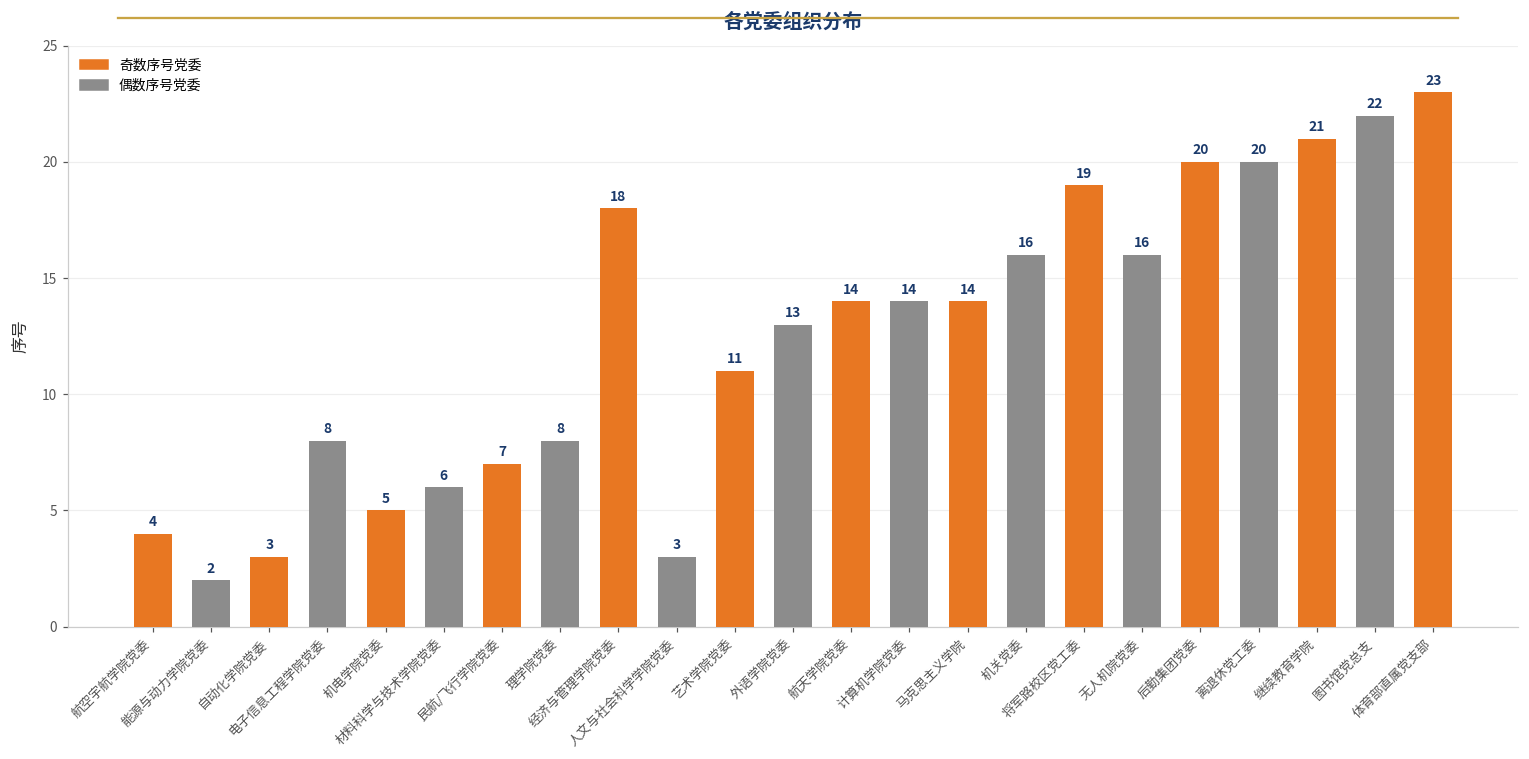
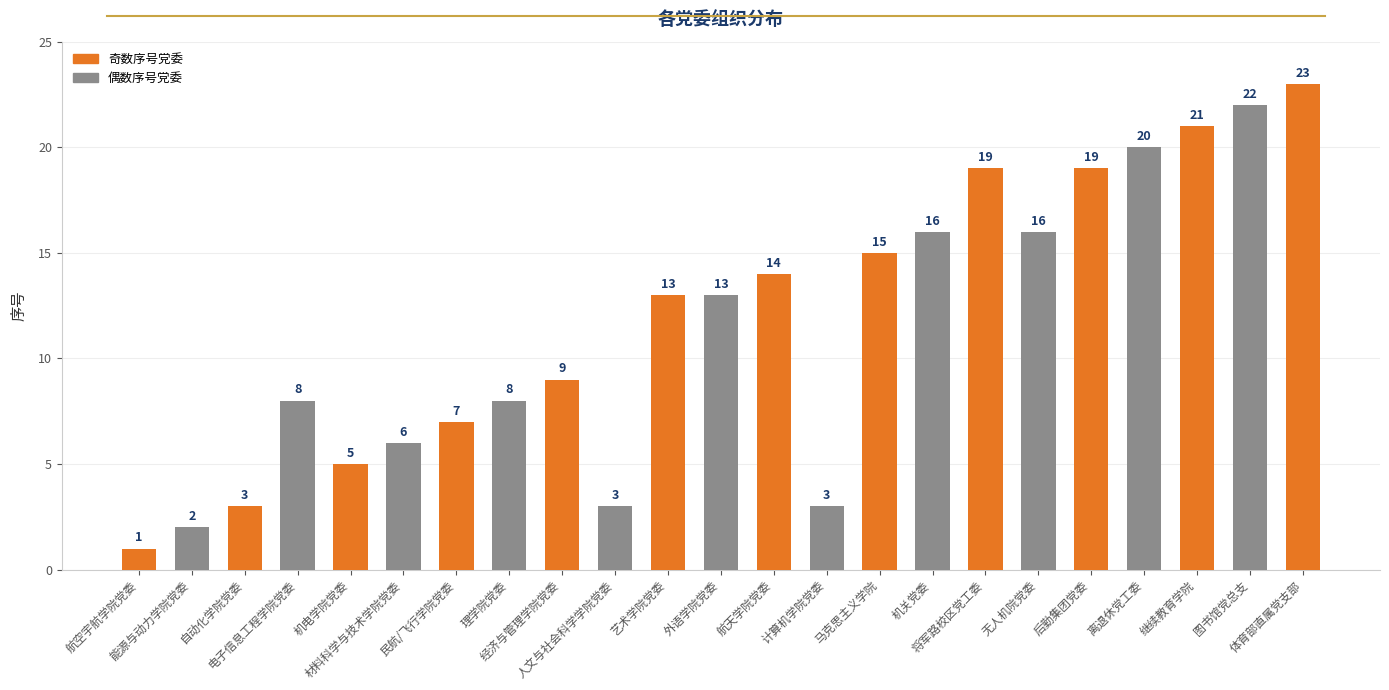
航空宇航学院党委: 4 -> 1
经济与管理学院党委: 18 -> 9
艺术学院党委: 11 -> 13
计算机学院党委: 14 -> 3
马克思主义学院: 14 -> 15
后勤集团党委: 20 -> 19
